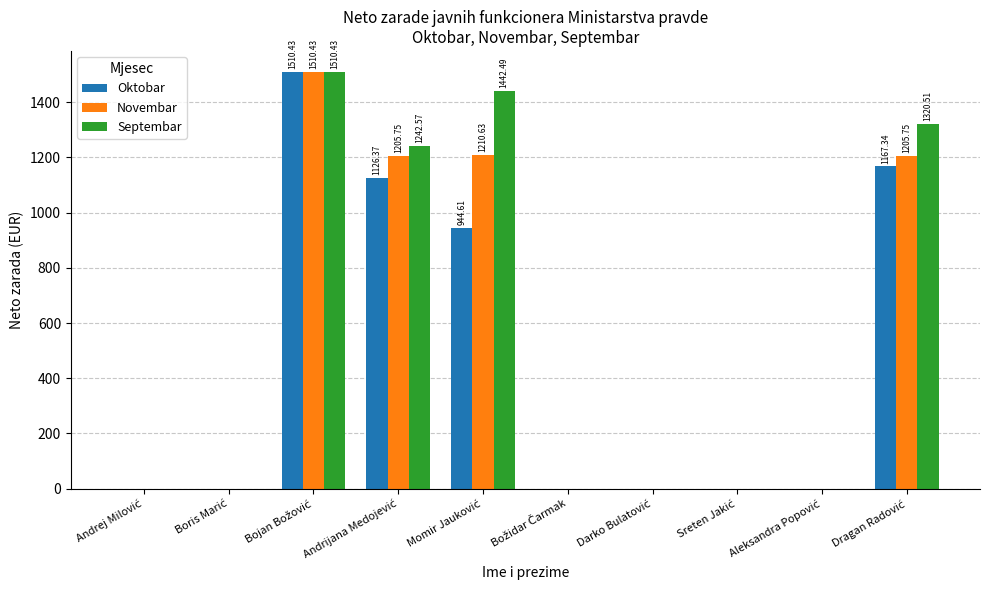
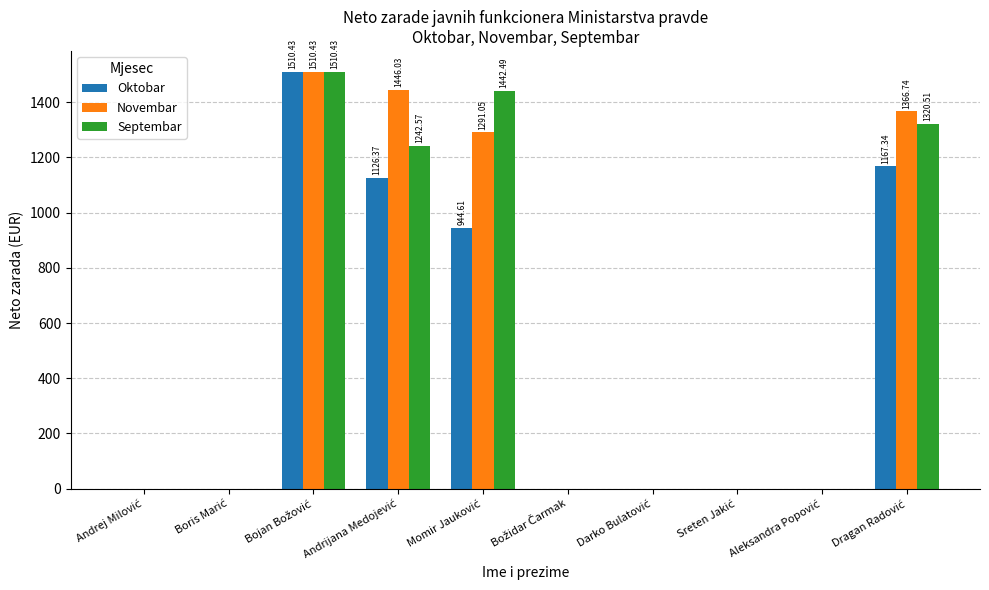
Novembar, Andrijana Medojević: 1205.75 -> 1446.03
Novembar, Momir Jauković: 1210.63 -> 1291.05
Novembar, Dragan Radović: 1205.75 -> 1366.74
